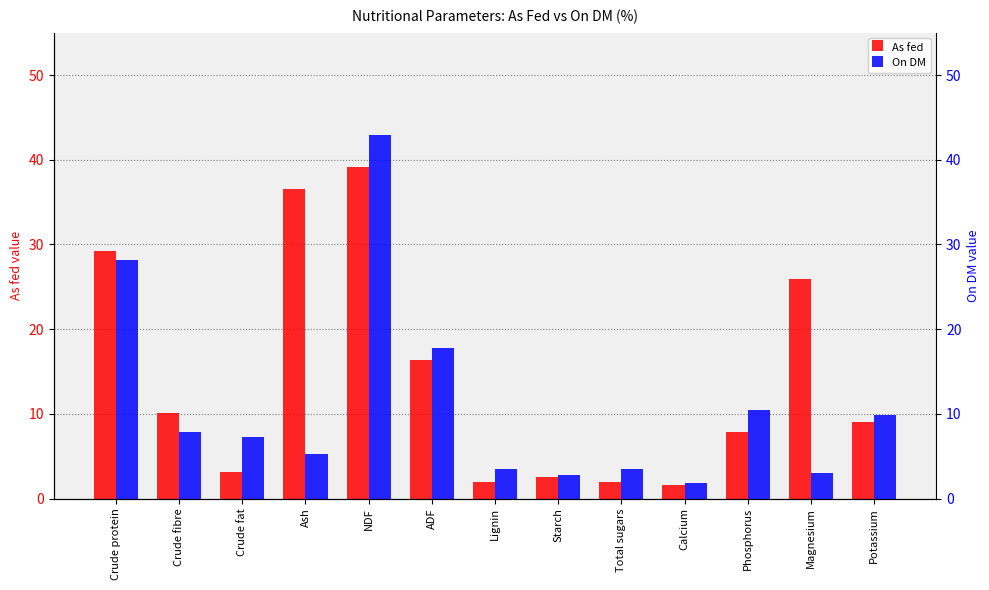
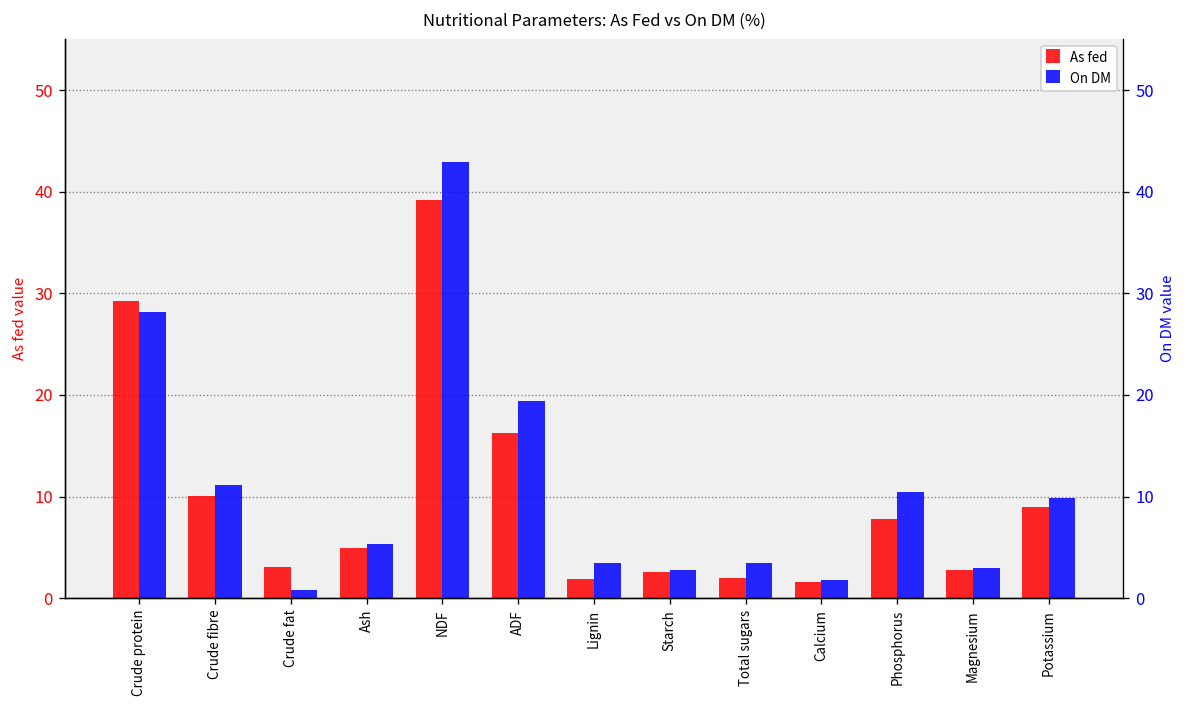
As fed, Ash: 37 -> 5
As fed, Magnesium: 26 -> 3
On DM, Crude fibre: 8 -> 11
On DM, Crude fat: 7 -> 1
On DM, ADF: 18 -> 19
